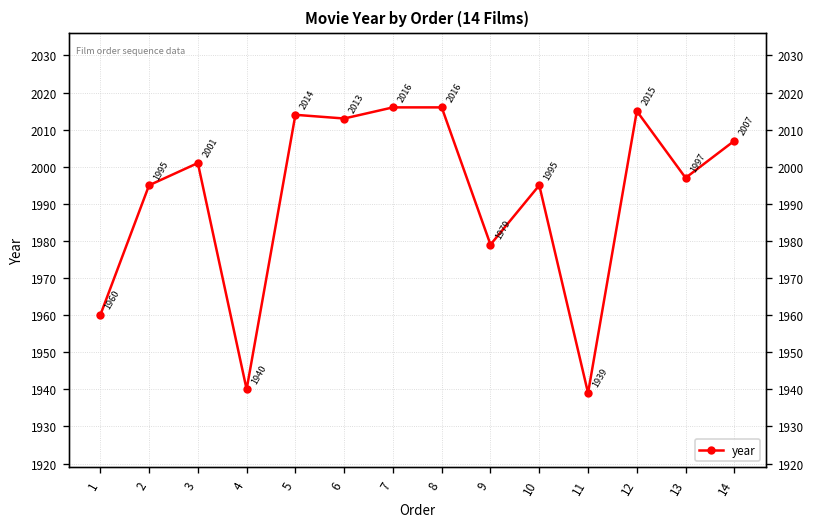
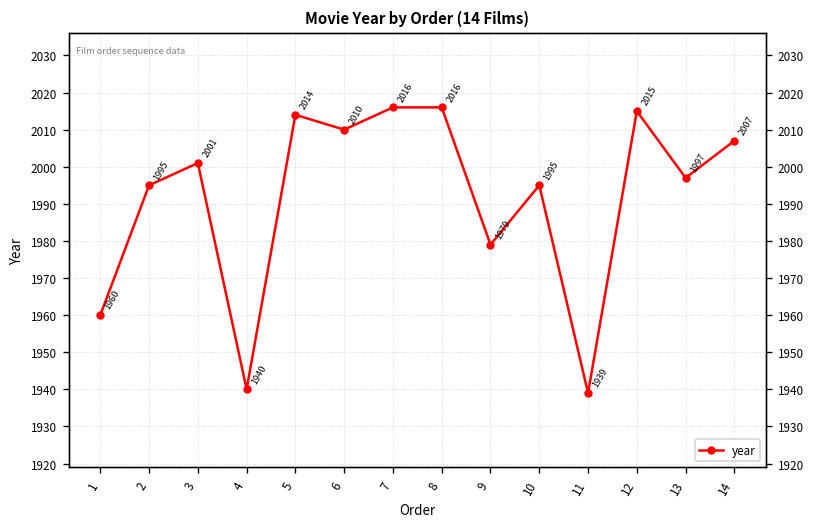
6: 2013 -> 2010
